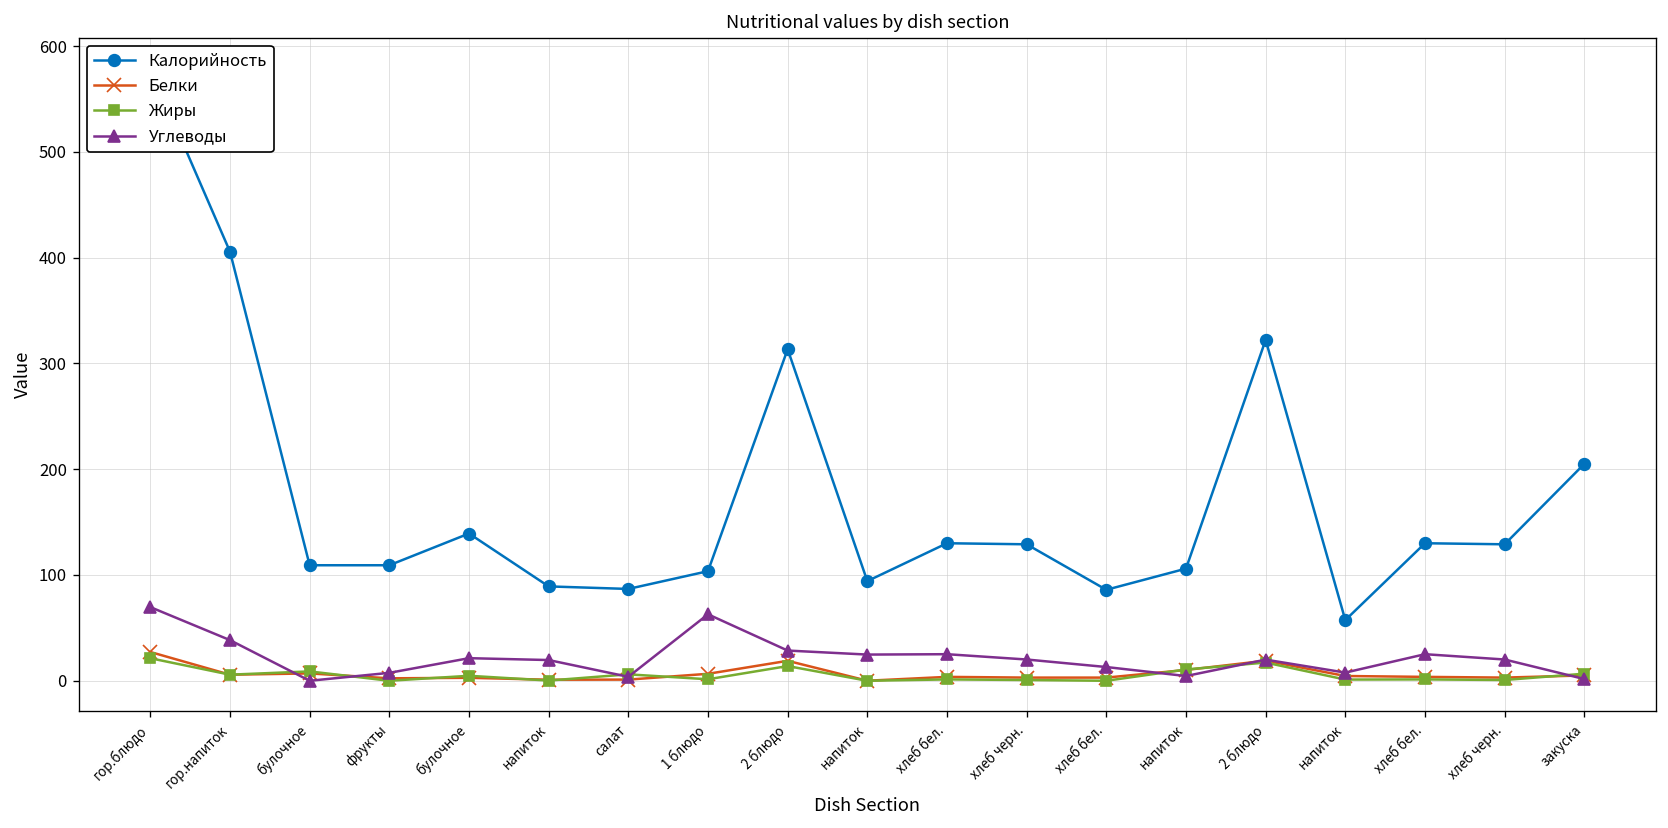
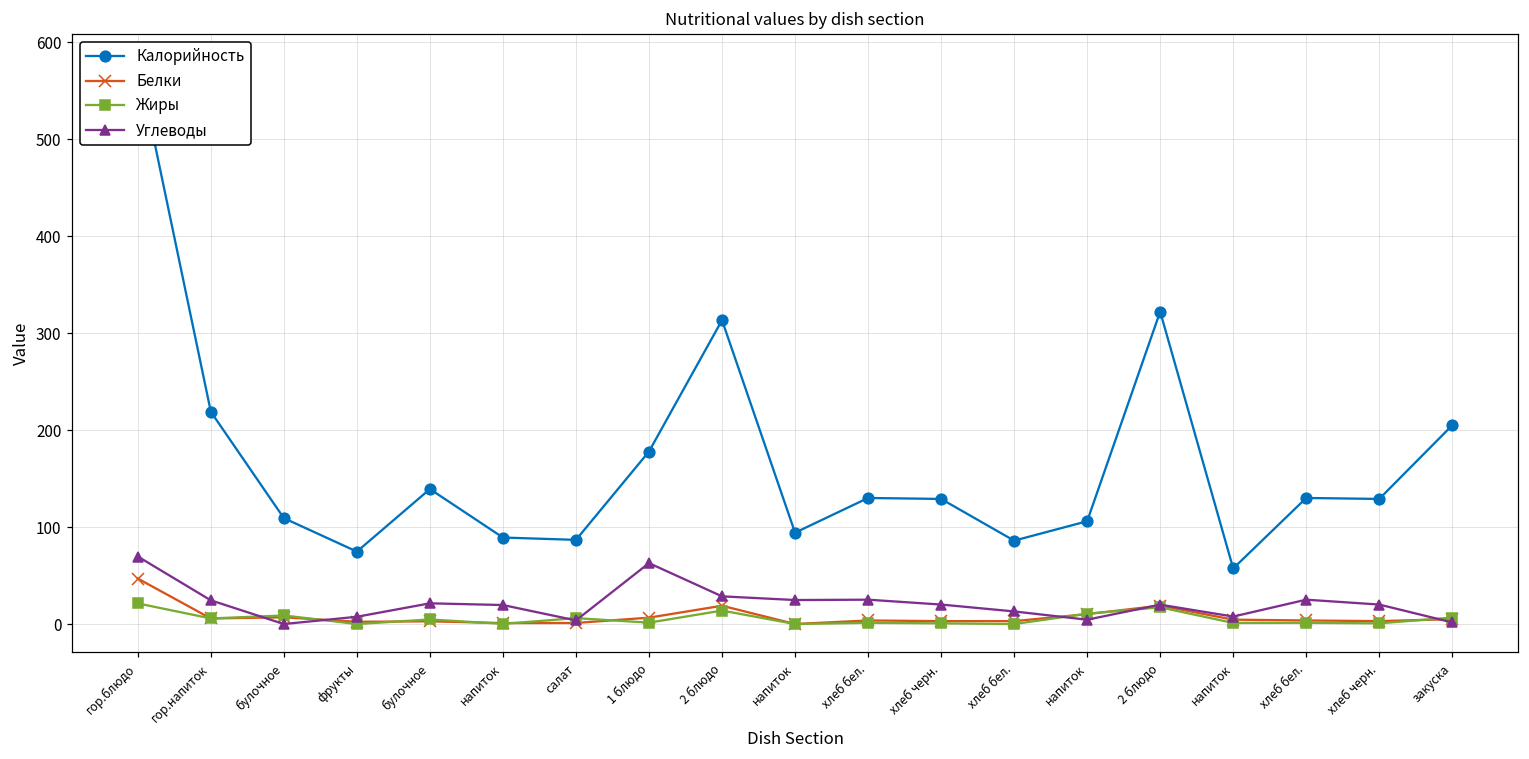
Белки, гор.блюдо: 30 -> 50
Калорийность, гор.напиток: 410 -> 220
Углеводы, гор.напиток: 40 -> 20
Калорийность, фрукты: 110 -> 70
Калорийность, 1 блюдо: 100 -> 180
